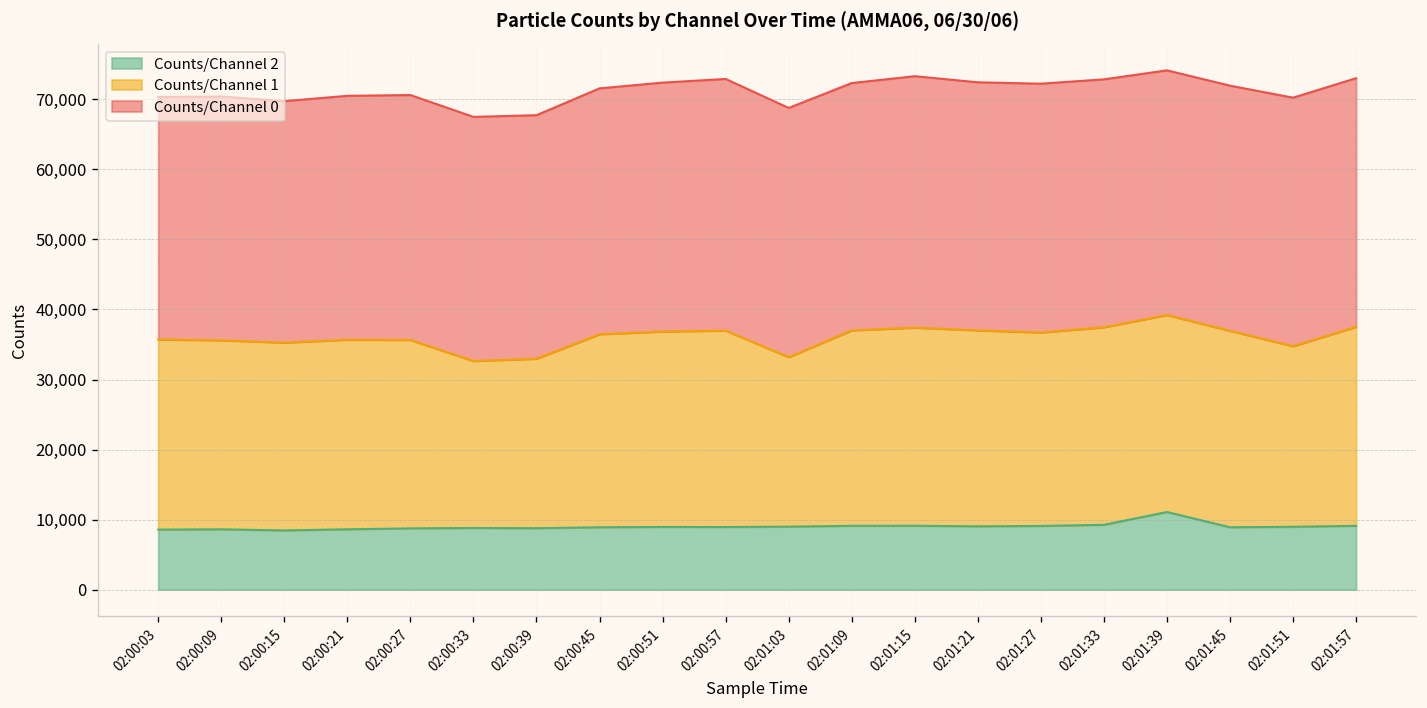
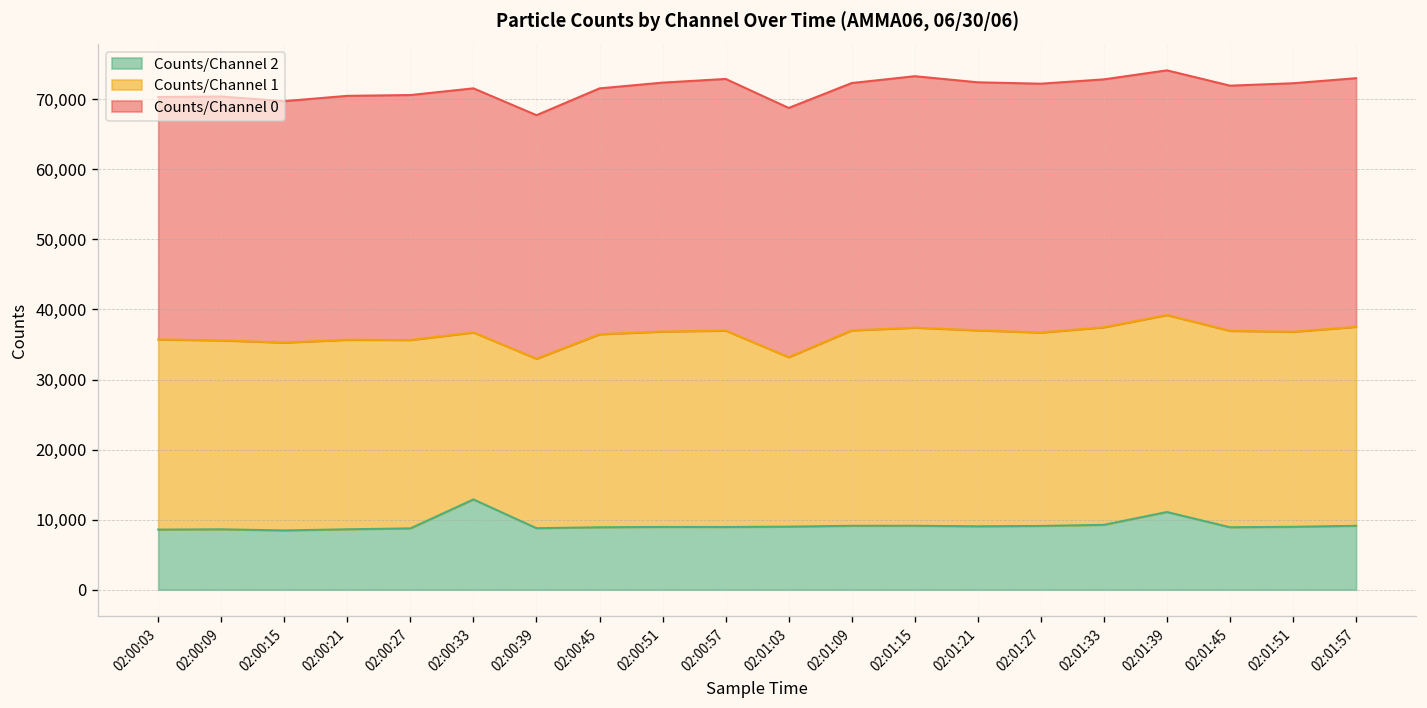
Counts/Channel 2, 02:00:33: 9,000 -> 13,000
Counts/Channel 1, 02:01:51: 26,000 -> 28,000
